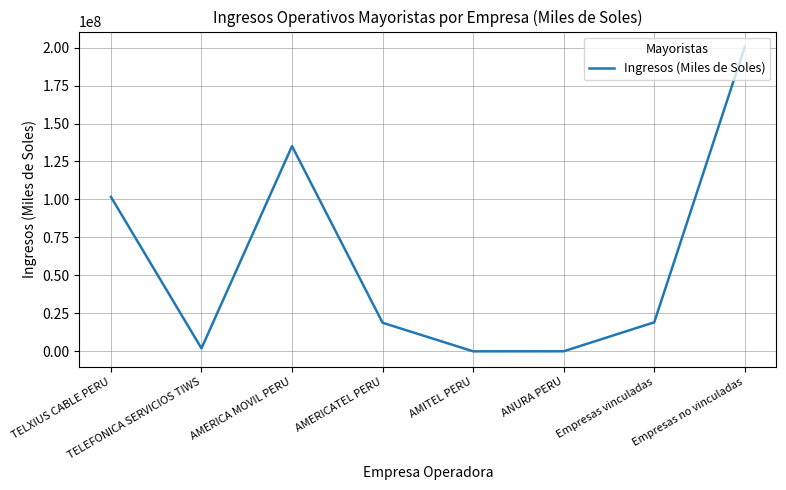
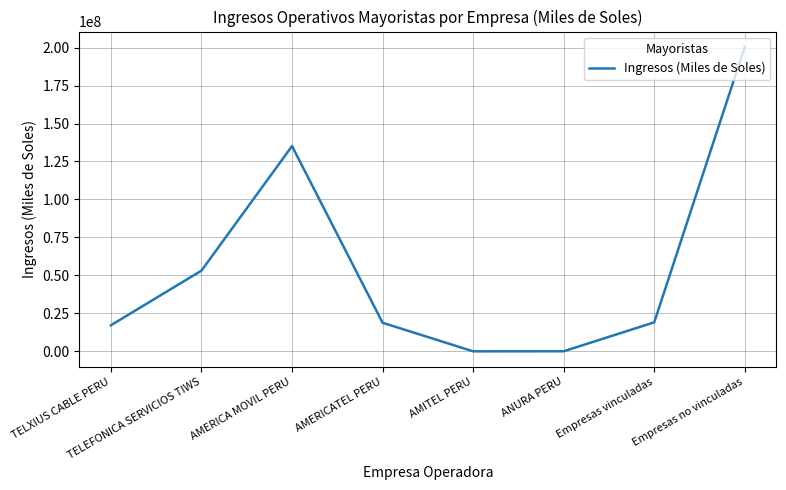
TELXIUS CABLE PERU: 102000000 -> 17000000
TELEFONICA SERVICIOS TIWS: 2000000 -> 53000000
